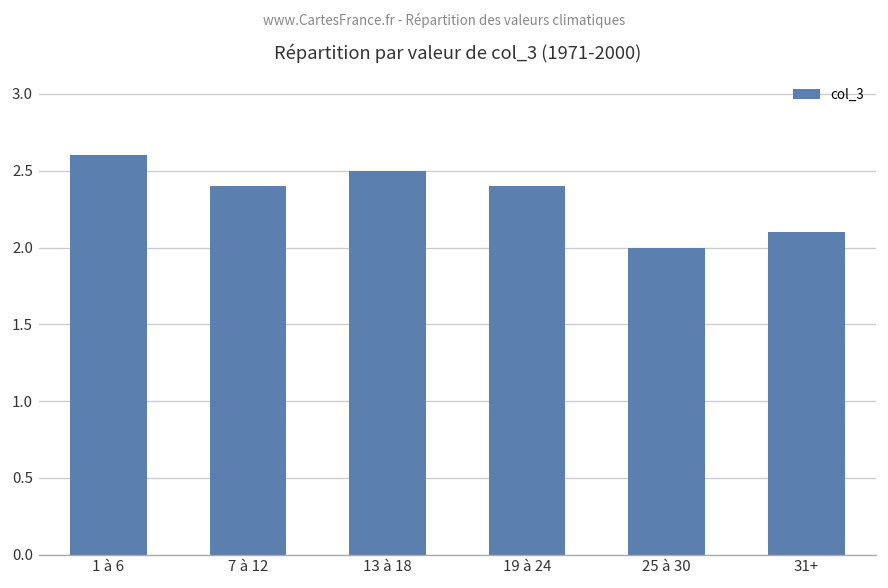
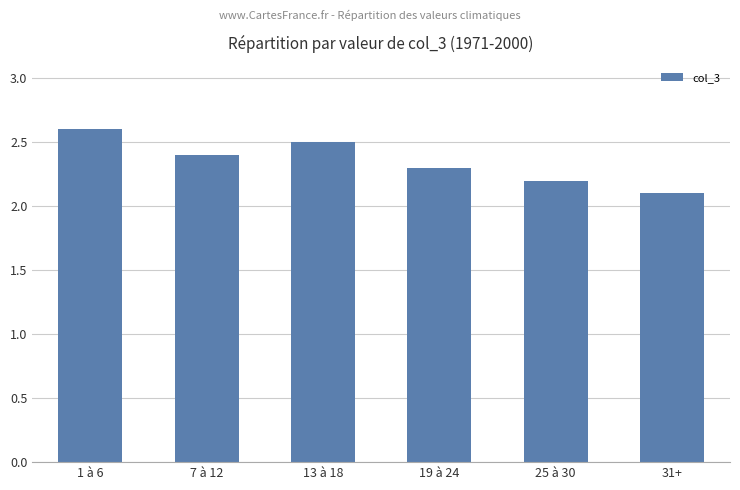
19 à 24: 2.4 -> 2.3
25 à 30: 2.0 -> 2.2
